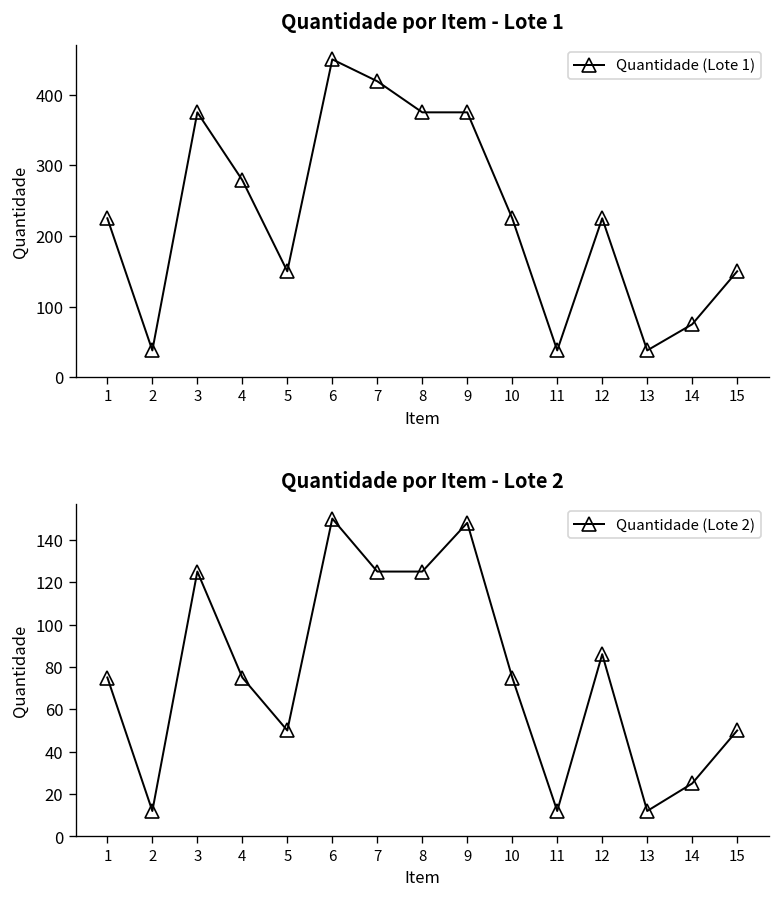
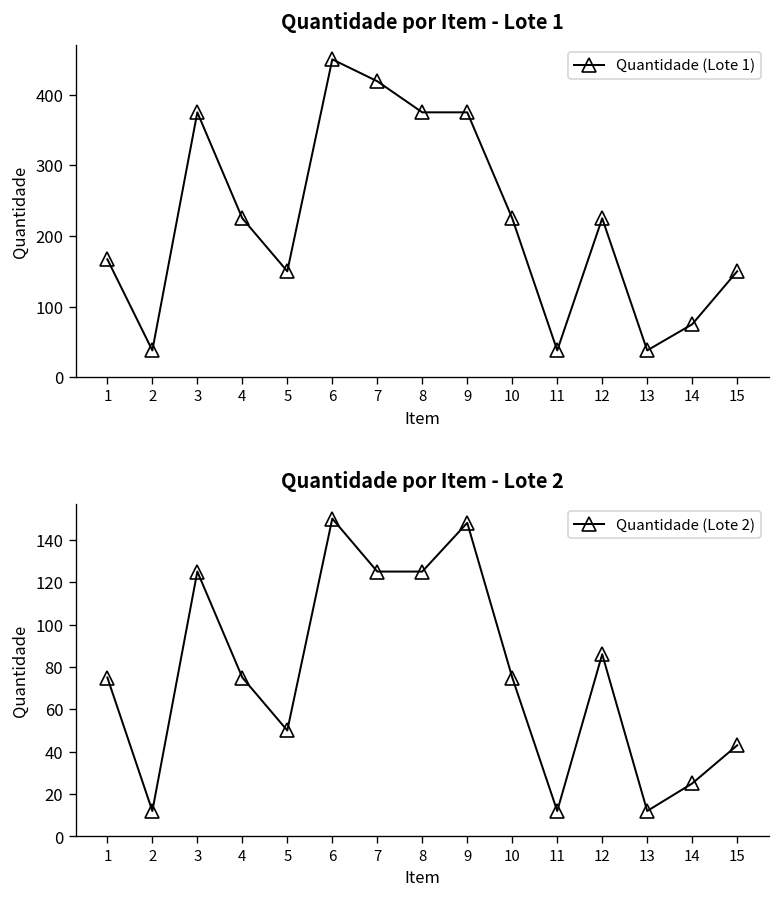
Quantidade por Item - Lote 1, 1: 230 -> 170
Quantidade por Item - Lote 1, 4: 280 -> 230
Quantidade por Item - Lote 2, 15: 50 -> 43
